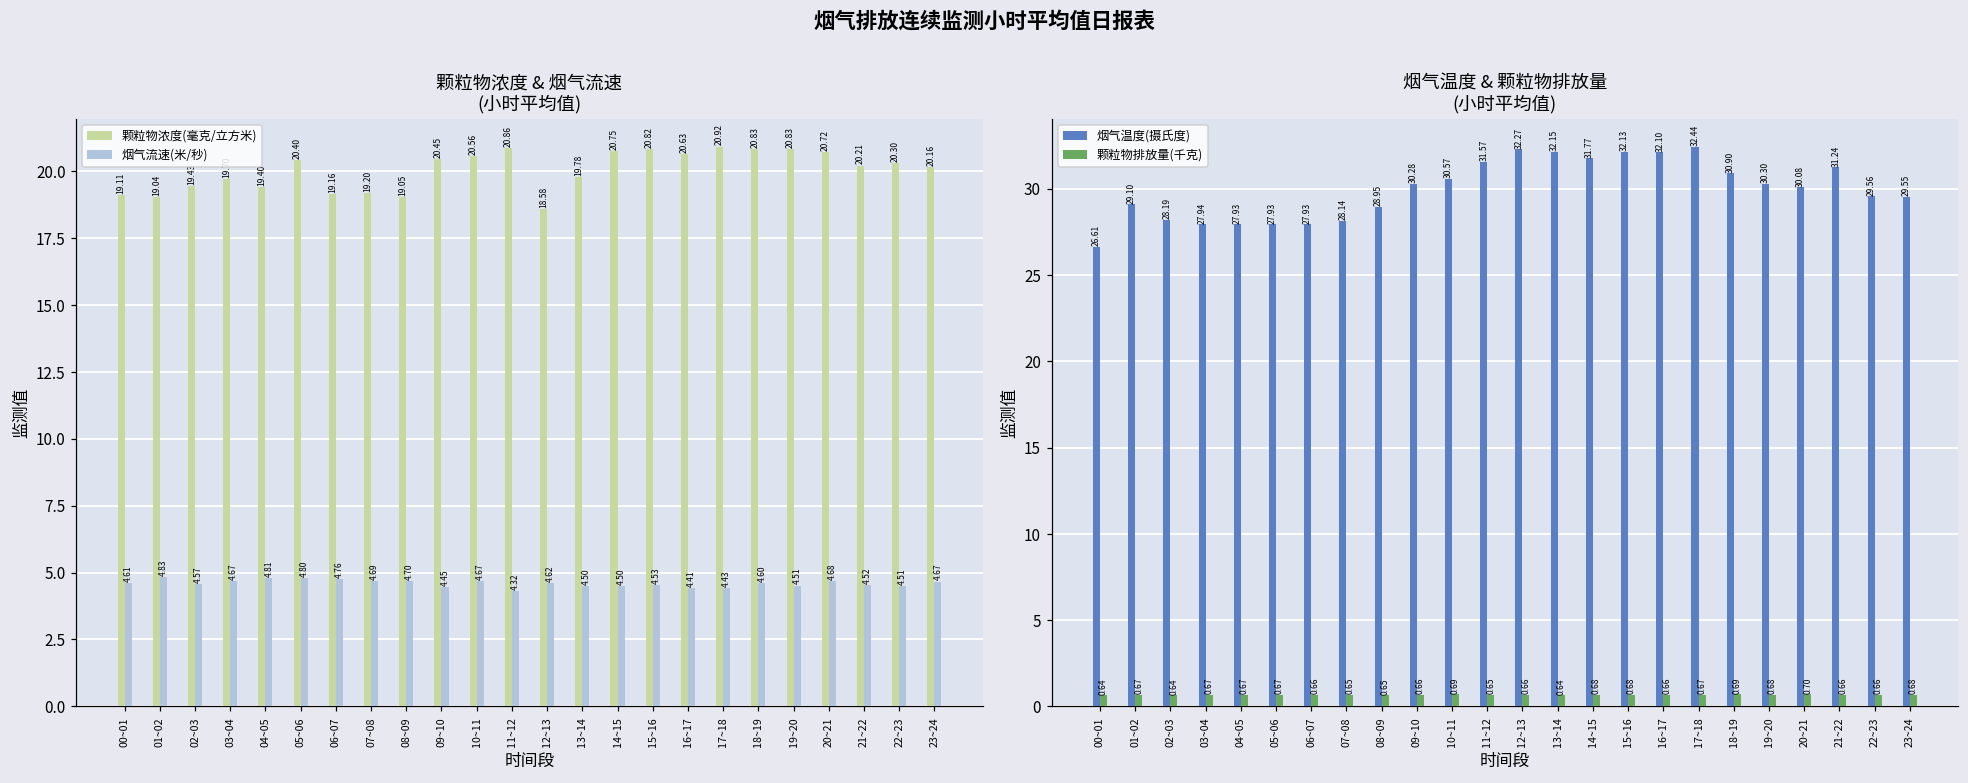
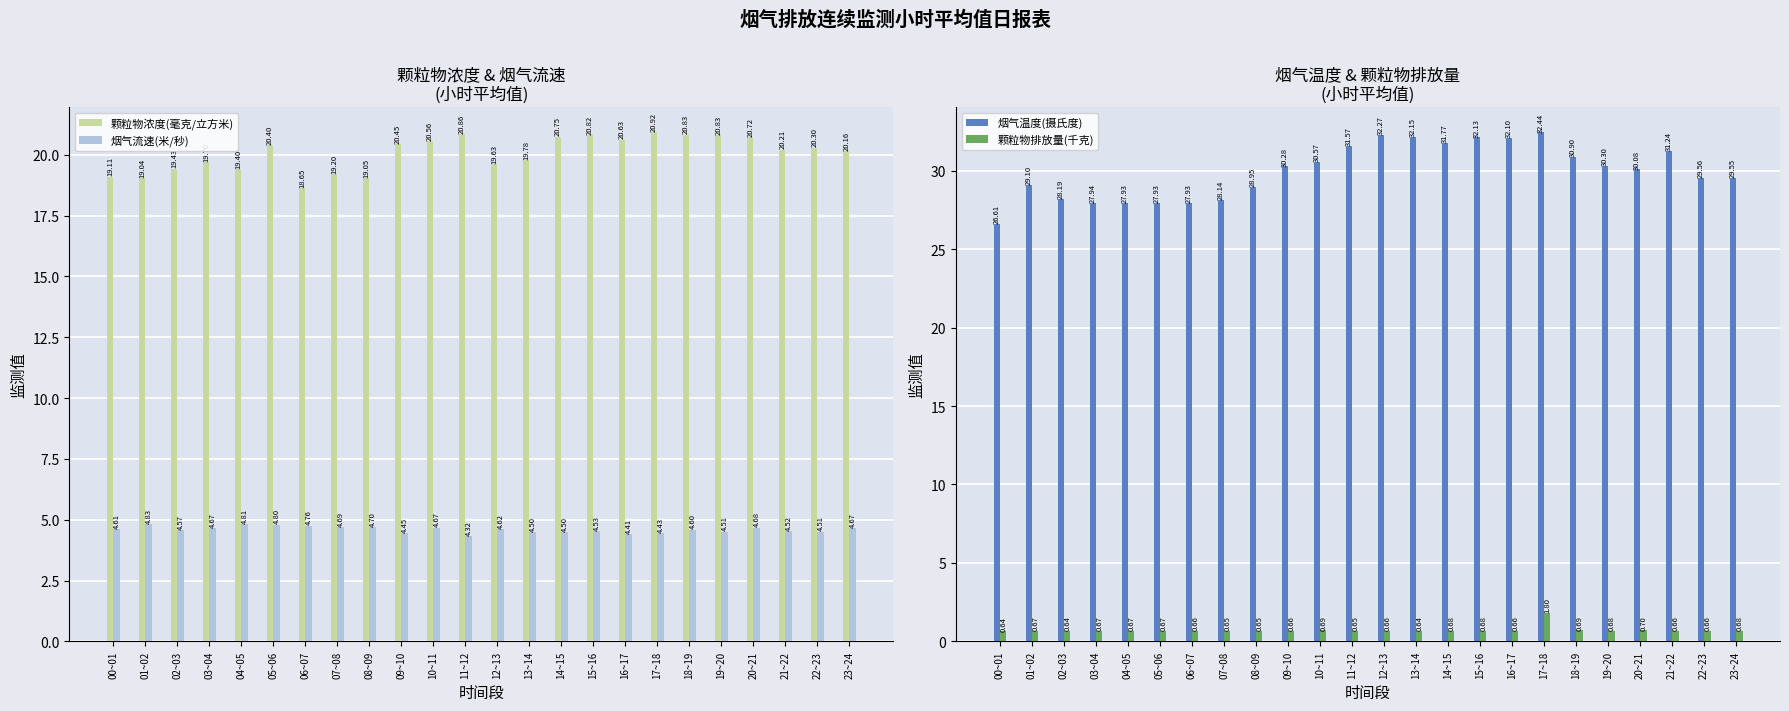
颗粒物浓度 & 烟气流速 (小时平均值), 颗粒物浓度(毫克/立方米), 06~07: 19.16 -> 18.65
颗粒物浓度 & 烟气流速 (小时平均值), 颗粒物浓度(毫克/立方米), 12~13: 18.58 -> 19.63
烟气温度 & 颗粒物排放量 (小时平均值), 颗粒物排放量(千克), 17~18: 0.67 -> 1.80
